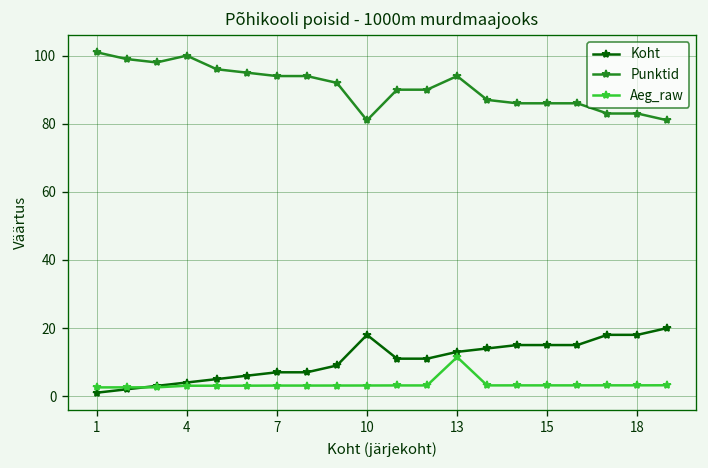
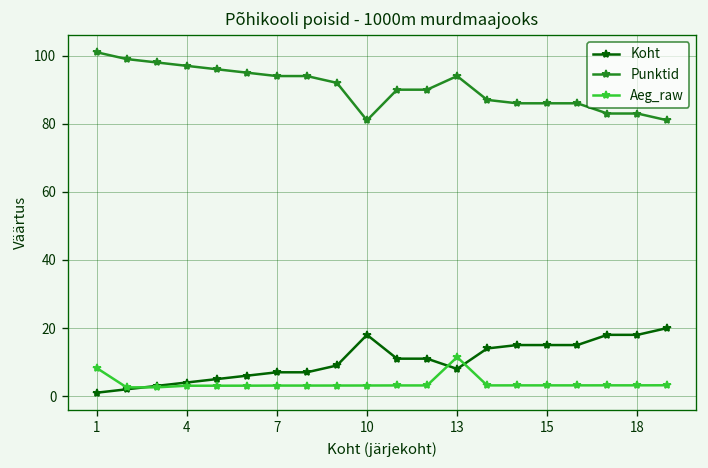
Aeg_raw, 1: 3 -> 8
Punktid, 4: 100 -> 97
Koht, 13: 13 -> 8
